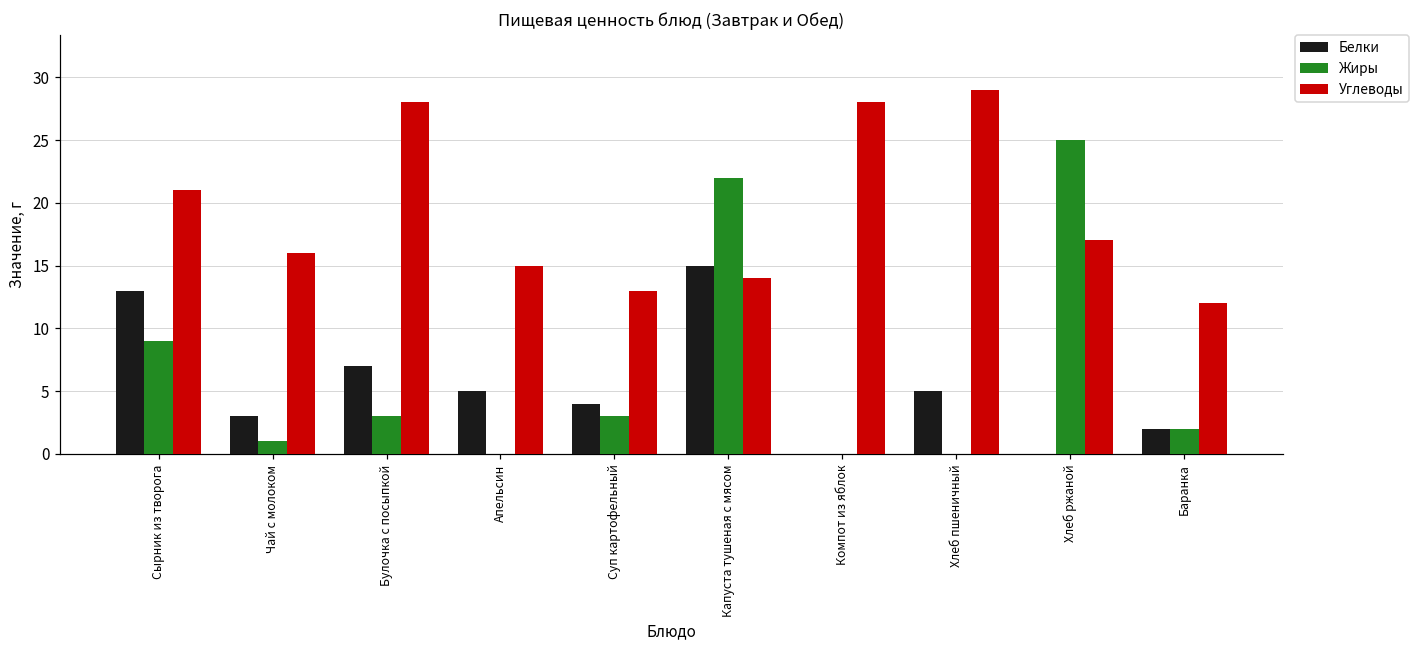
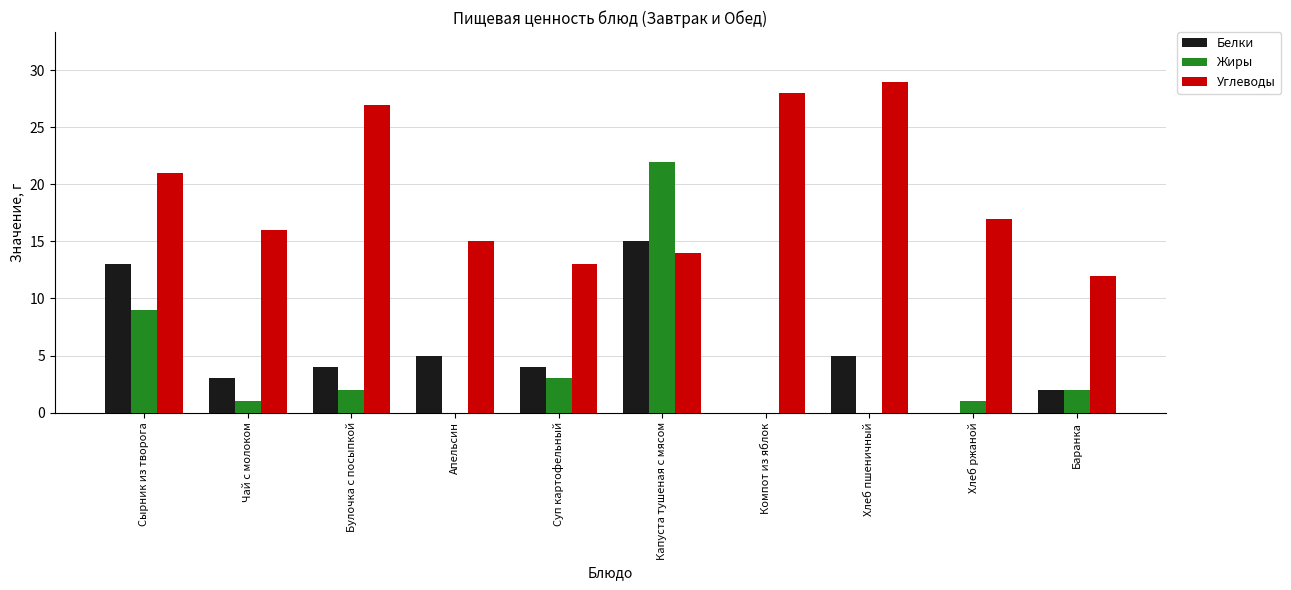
Белки, Булочка с посыпкой: 7 -> 4
Жиры, Булочка с посыпкой: 3 -> 2
Углеводы, Булочка с посыпкой: 28 -> 27
Жиры, Хлеб ржаной: 25 -> 1
